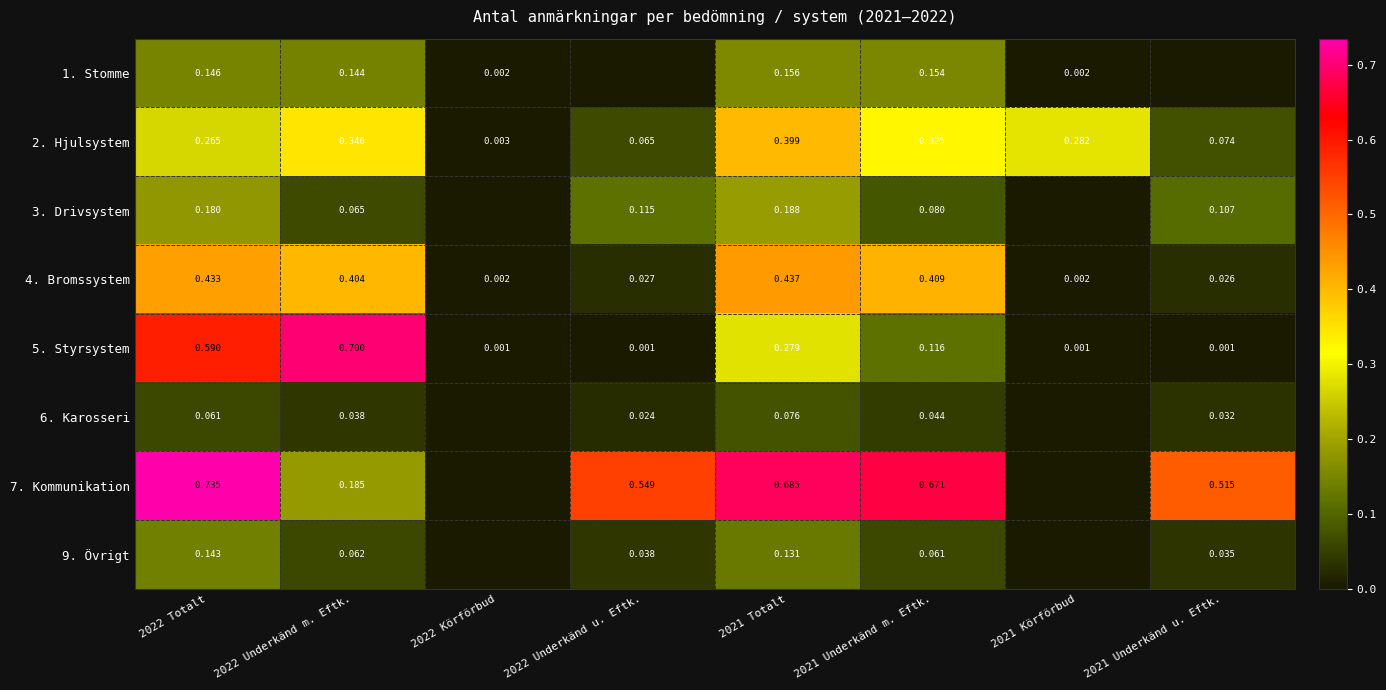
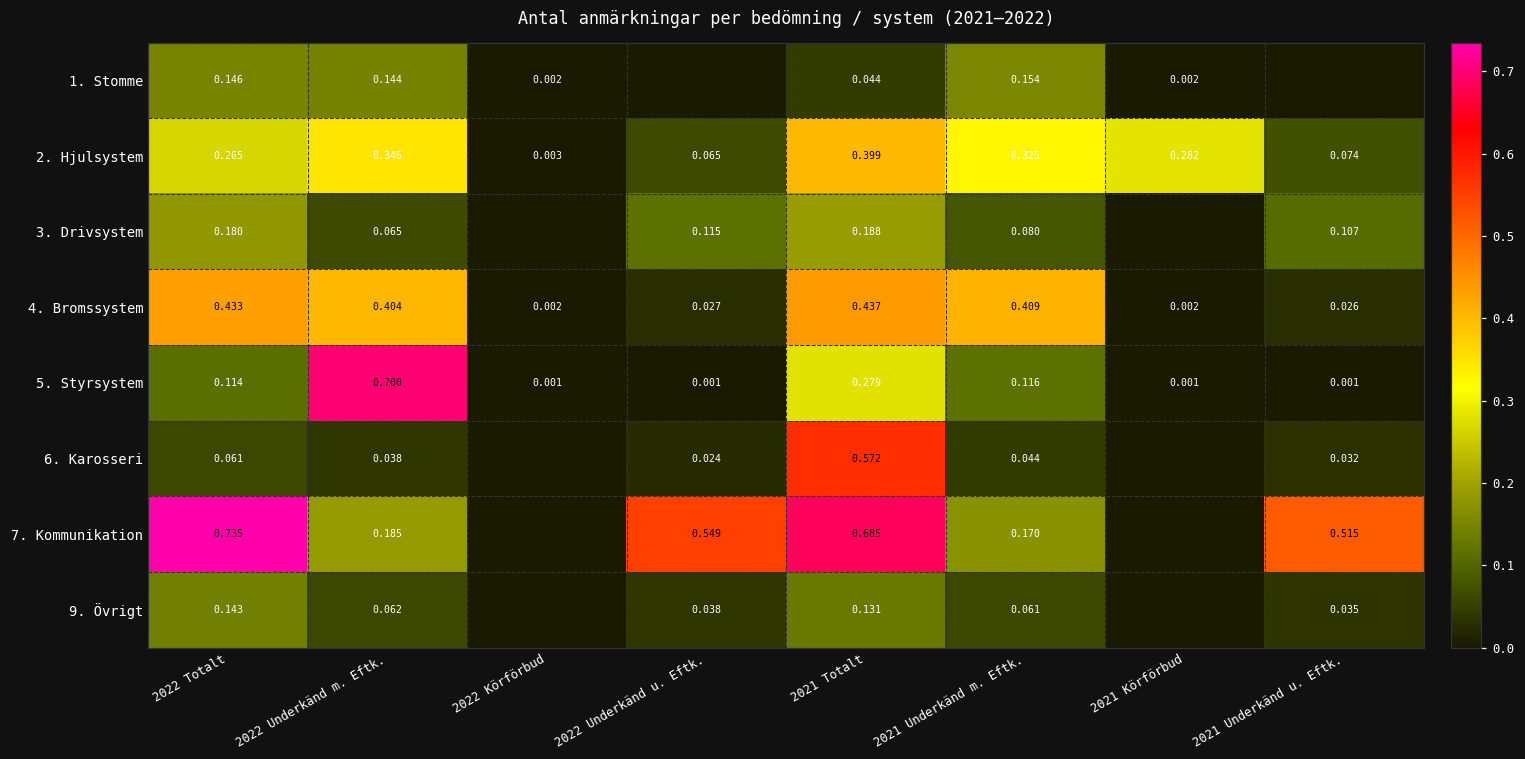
1. Stomme, 2021 Totalt: 0.156 -> 0.044
5. Styrsystem, 2022 Totalt: 0.590 -> 0.114
6. Karosseri, 2021 Totalt: 0.076 -> 0.572
7. Kommunikation, 2021 Underkänd m. Eftk.: 0.671 -> 0.170
